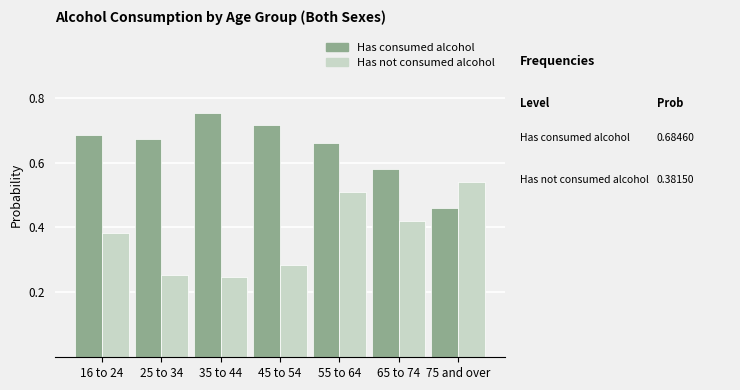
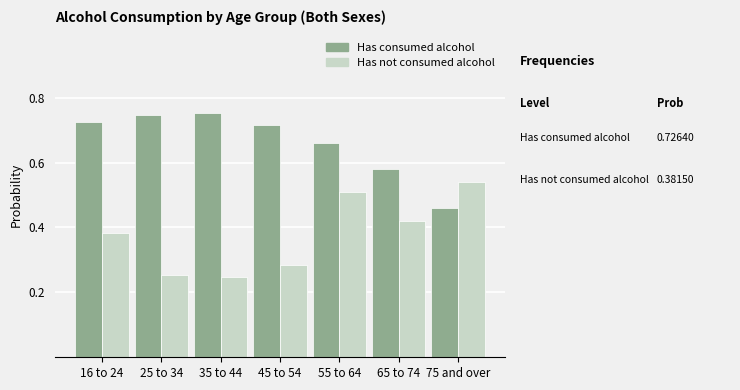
Has consumed alcohol, 16 to 24: 0.68460 -> 0.72640
Has consumed alcohol, 25 to 34: 0.67 -> 0.75
